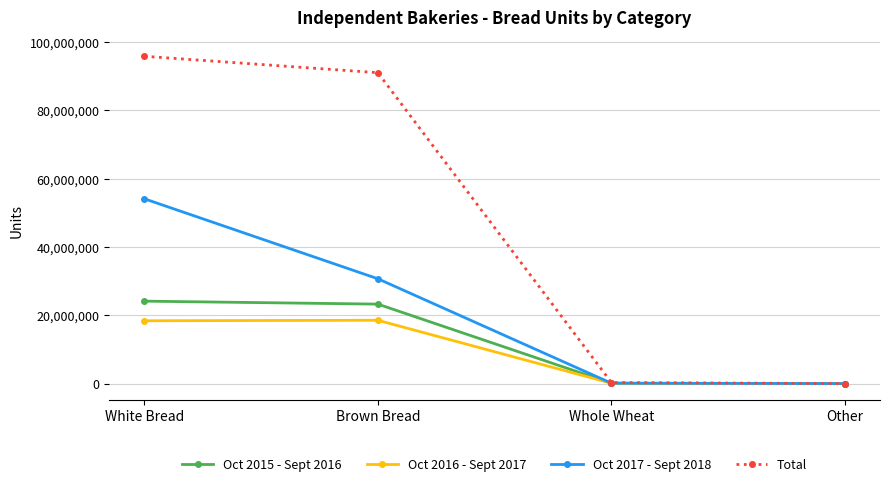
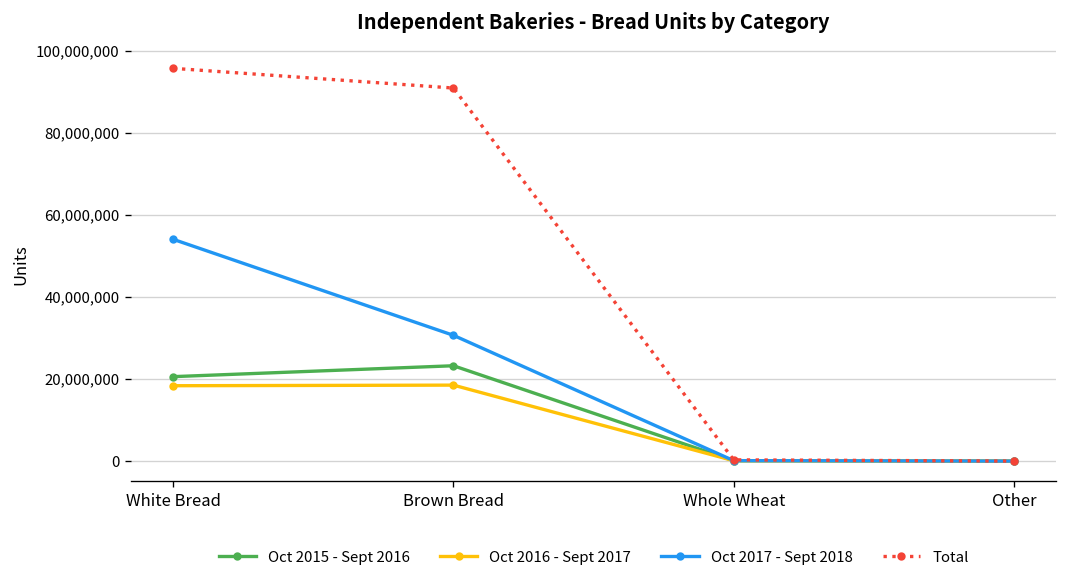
Oct 2015 - Sept 2016, White Bread: 24,000,000 -> 21,000,000
